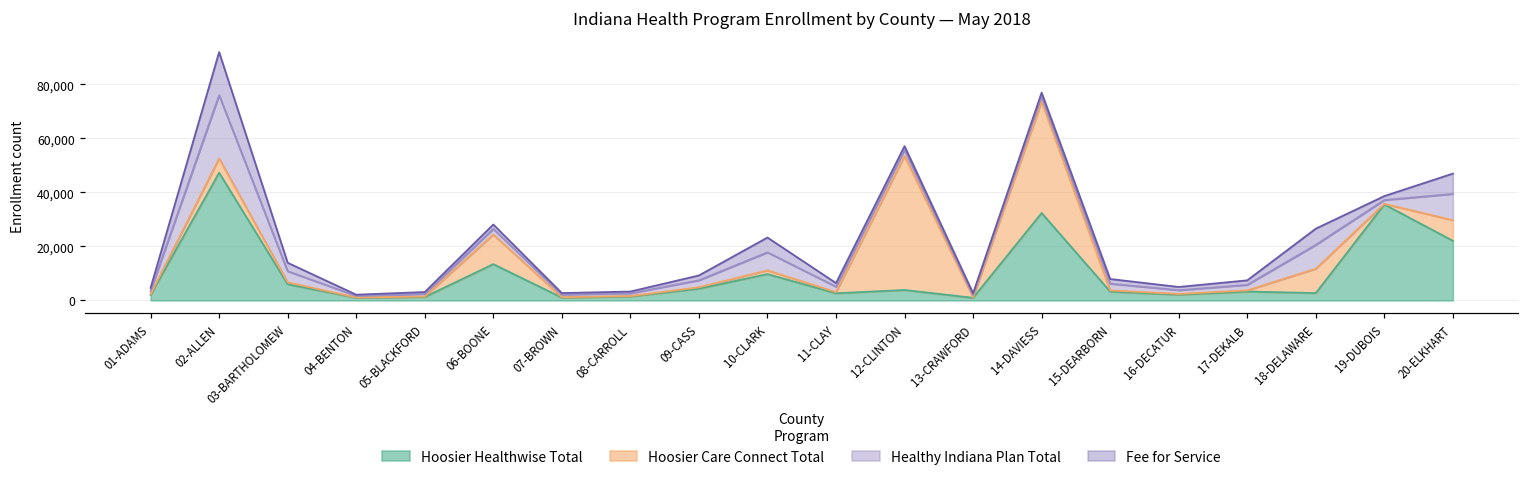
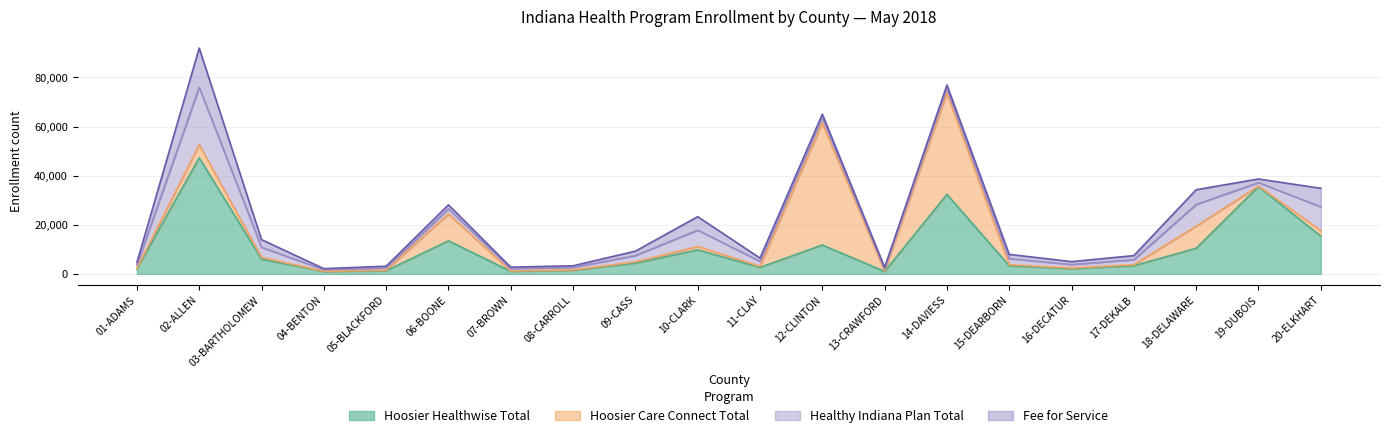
Hoosier Healthwise Total, 12-CLINTON: 4,000 -> 12,000
Hoosier Healthwise Total, 18-DELAWARE: 3,000 -> 10,000
Hoosier Healthwise Total, 20-ELKHART: 22,000 -> 15,000
Hoosier Care Connect Total, 20-ELKHART: 8,000 -> 2,000
